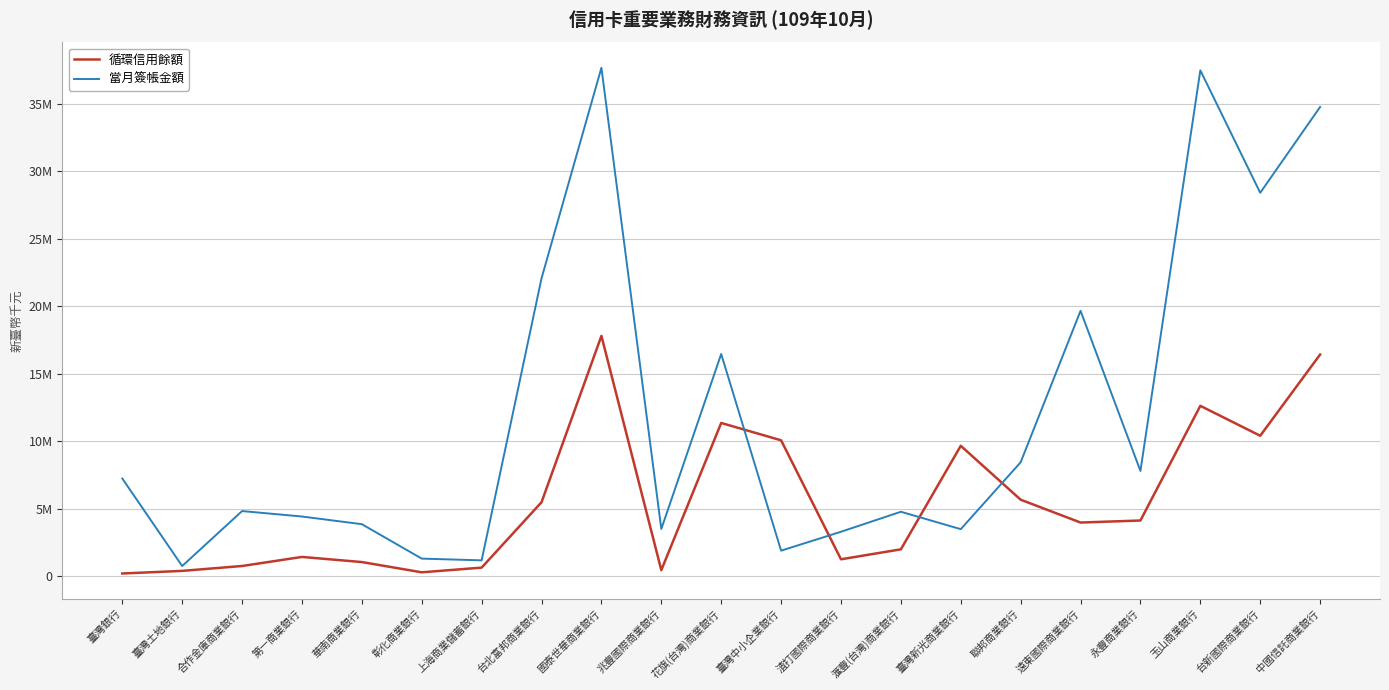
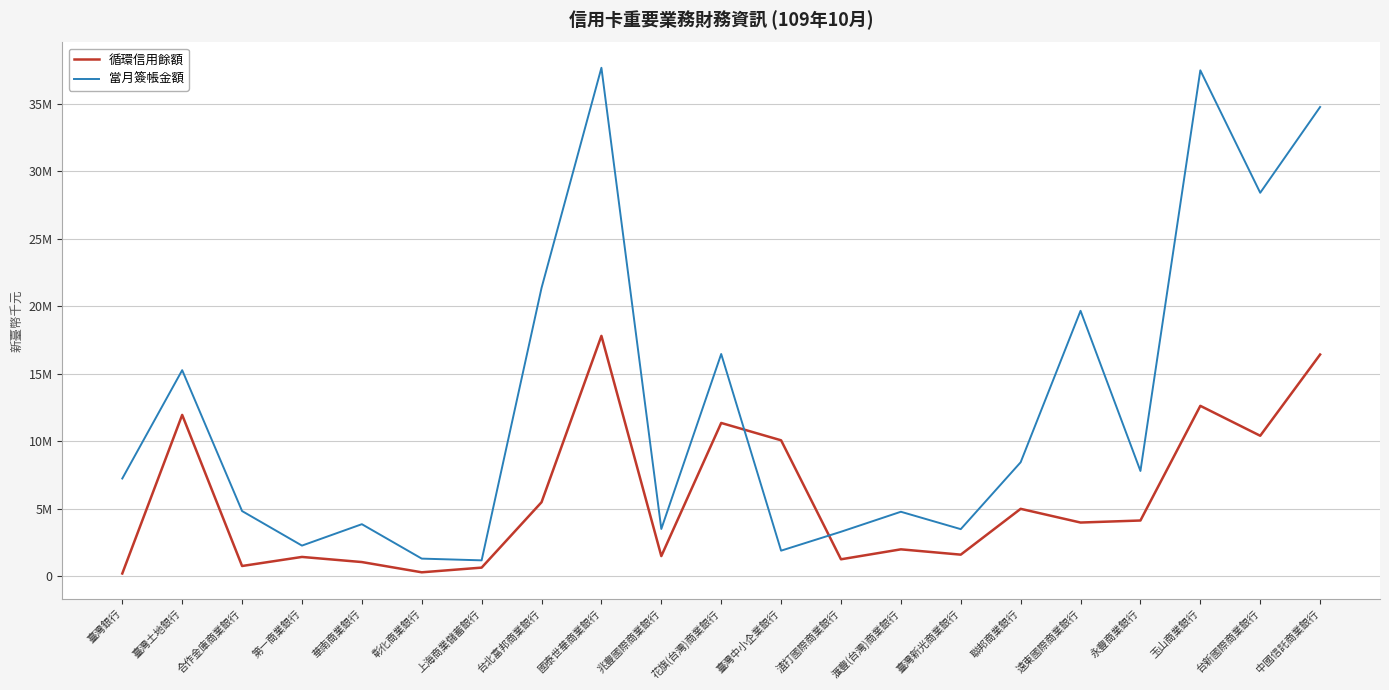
循環信用餘額, 臺灣土地銀行: 400000 -> 11900000
當月簽帳金額, 臺灣土地銀行: 700000 -> 15300000
當月簽帳金額, 第一商業銀行: 4400000 -> 2300000
當月簽帳金額, 台北富邦商業銀行: 22100000 -> 21300000
循環信用餘額, 兆豐國際商業銀行: 400000 -> 1500000
循環信用餘額, 臺灣新光商業銀行: 9700000 -> 1600000
循環信用餘額, 聯邦商業銀行: 5700000 -> 5000000
